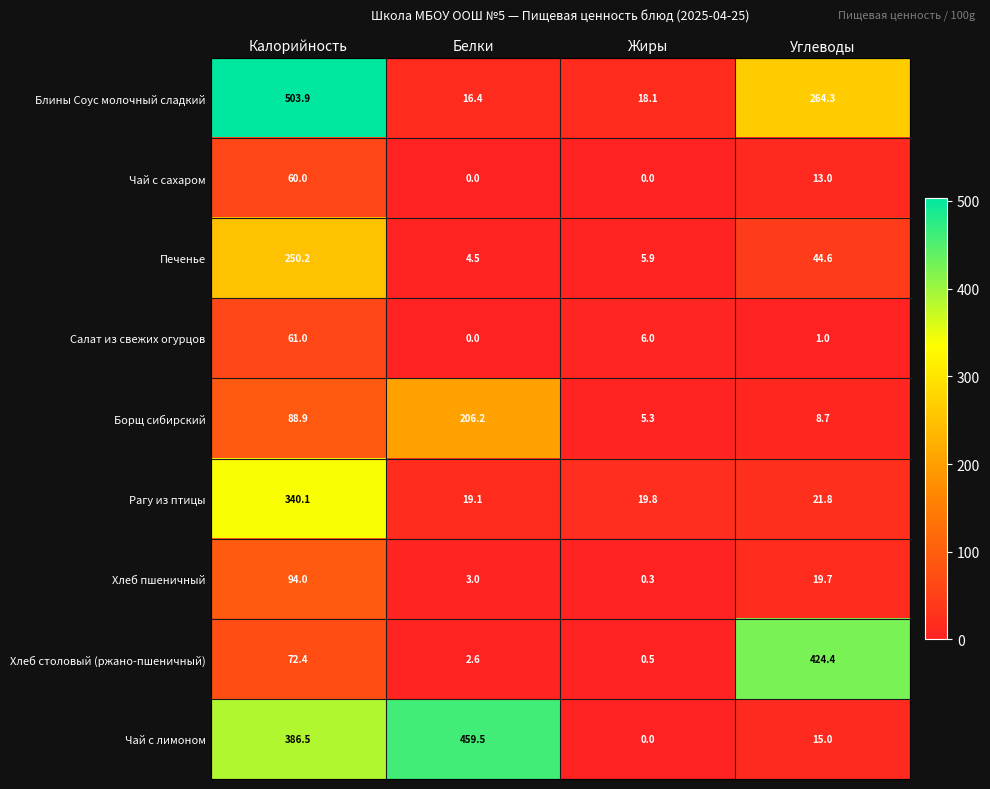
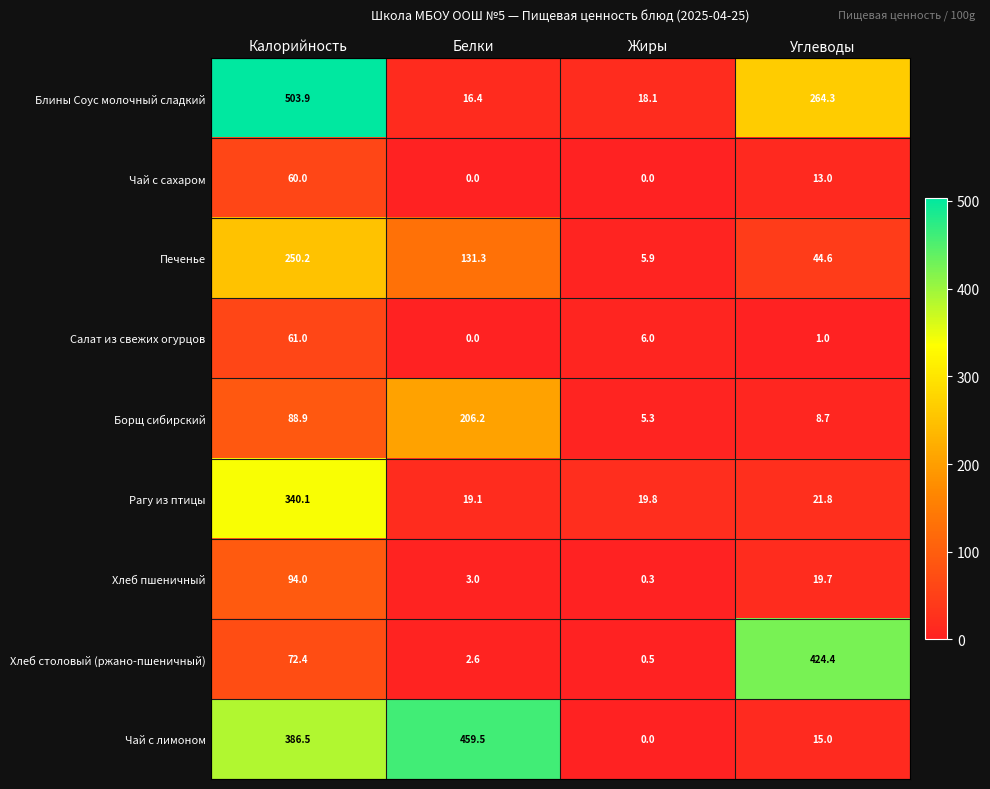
Печенье, Белки: 4.5 -> 131.3
